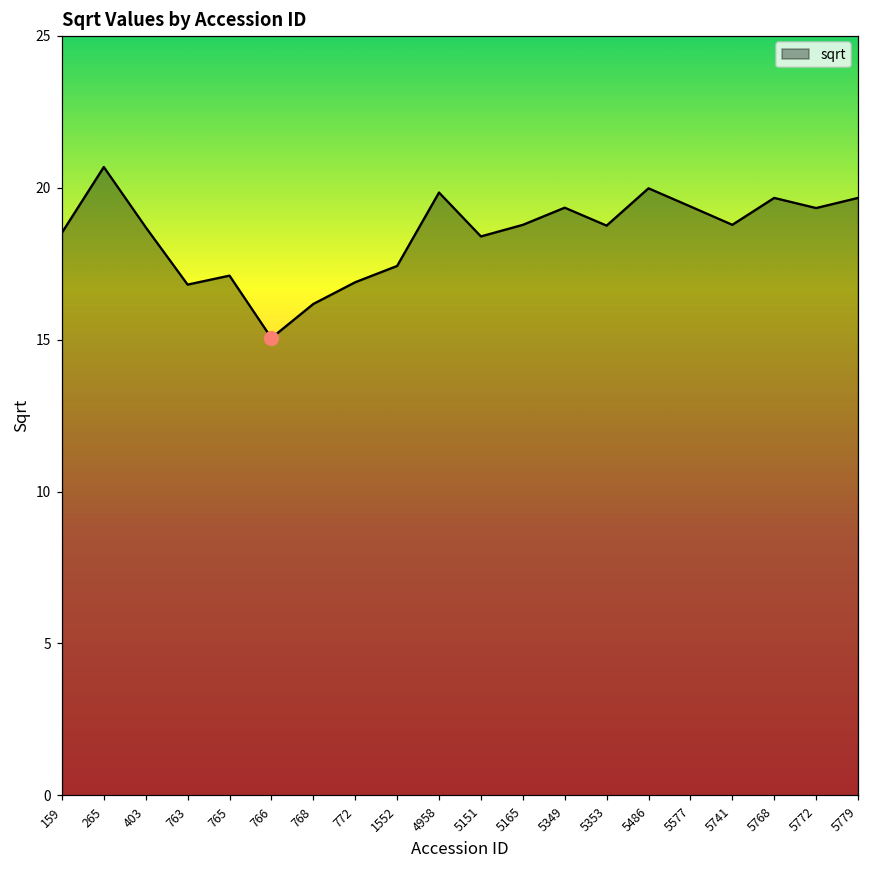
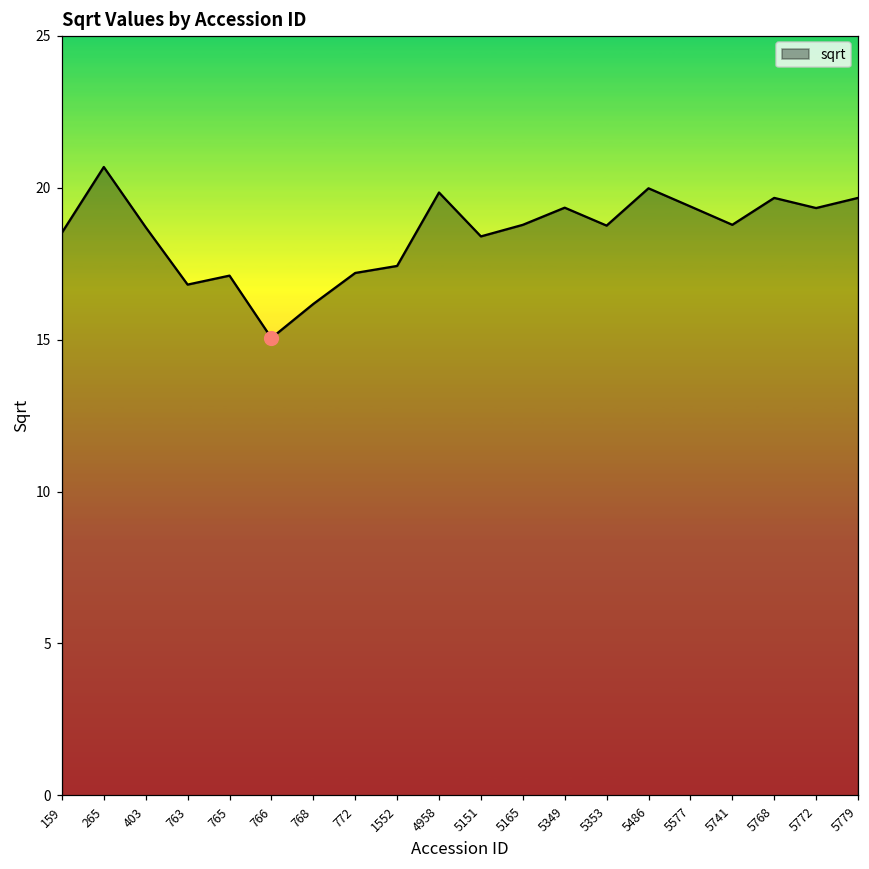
sqrt, 772: 16.9 -> 17.2
